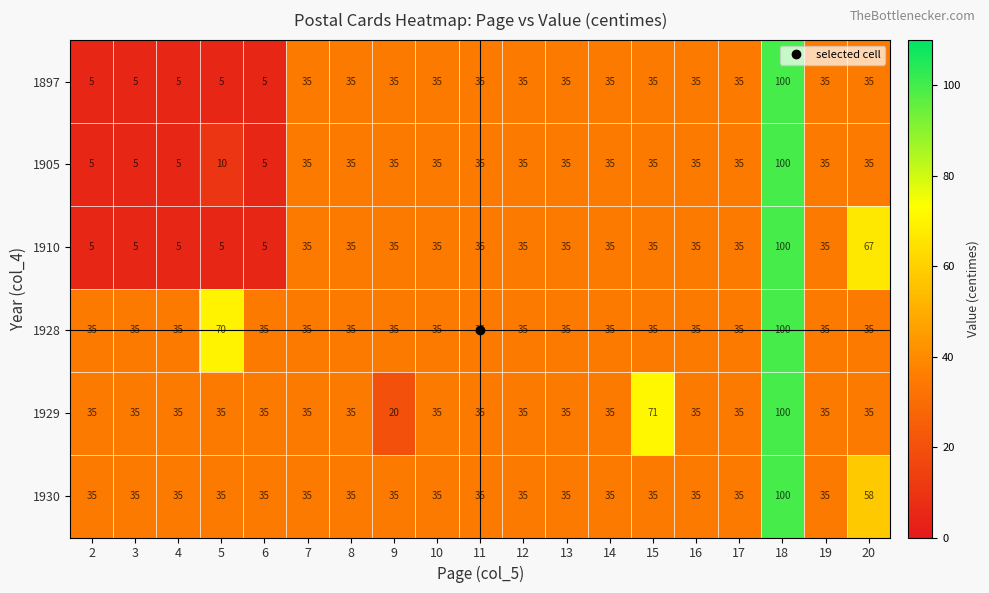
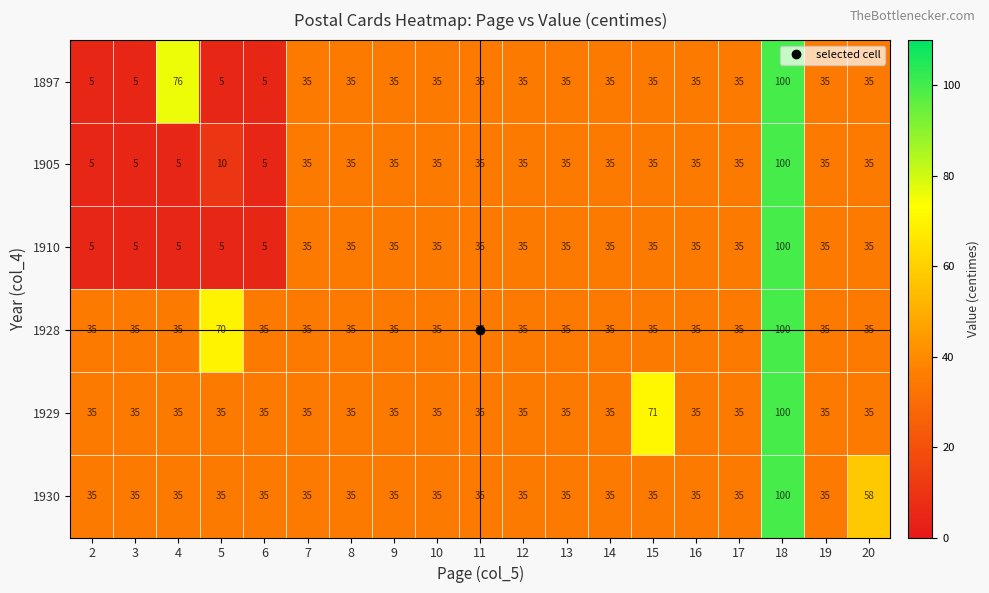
1897, 4: 5 -> 76
1910, 20: 67 -> 35
1929, 9: 20 -> 35
